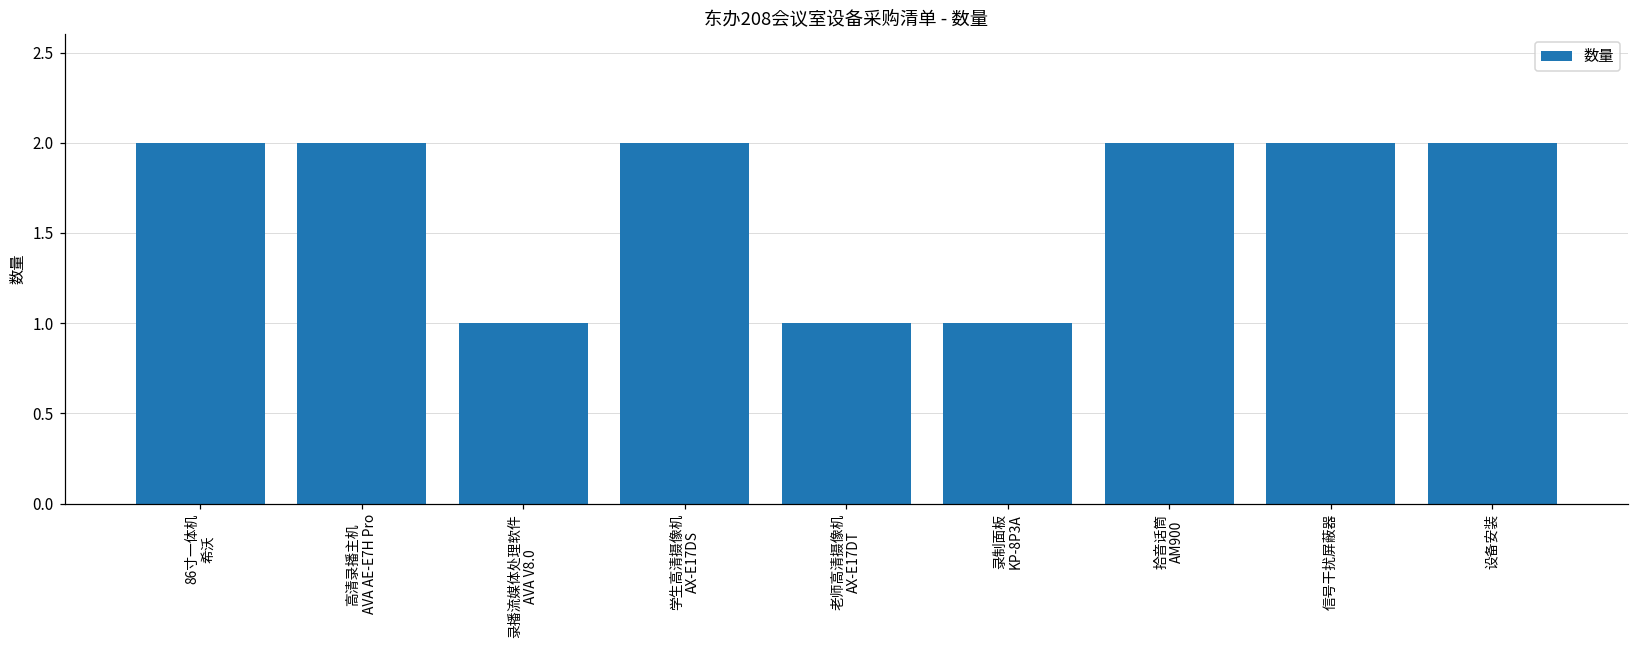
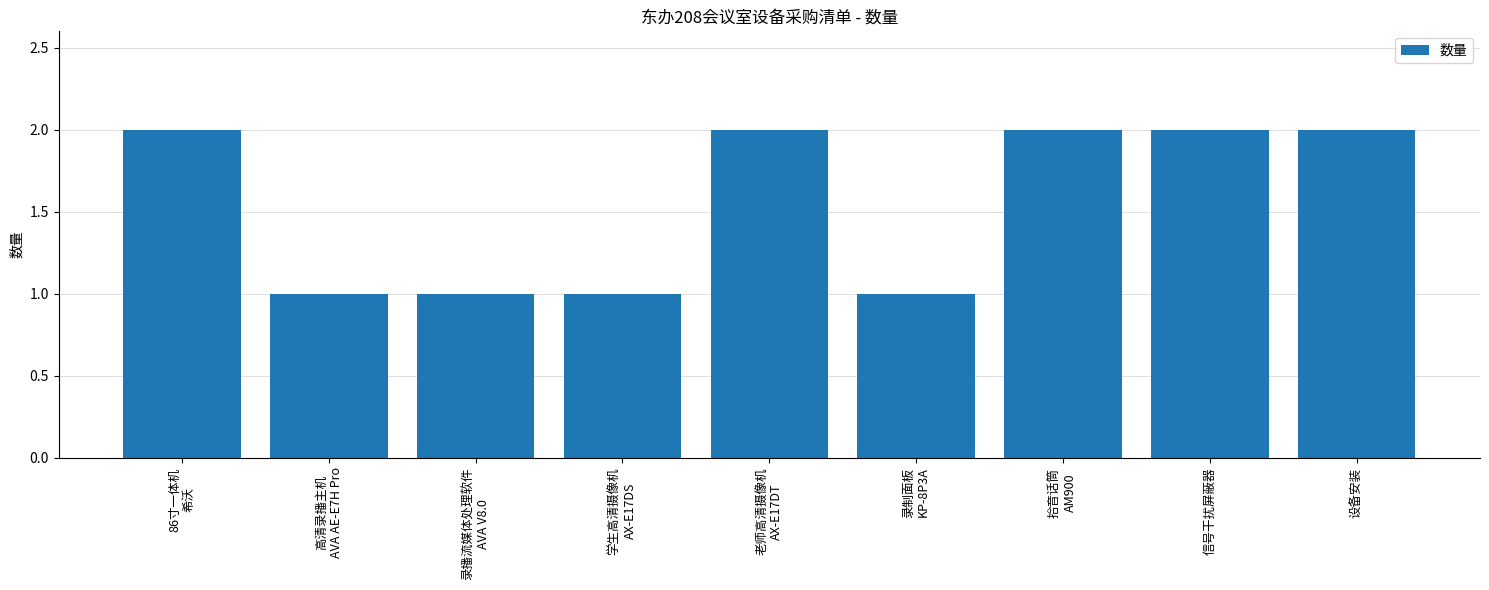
高清录播主机 AVA AE-E7H Pro: 2 -> 1
学生高清摄像机 AX-E17DS: 2 -> 1
老师高清摄像机 AX-E17DT: 1 -> 2
